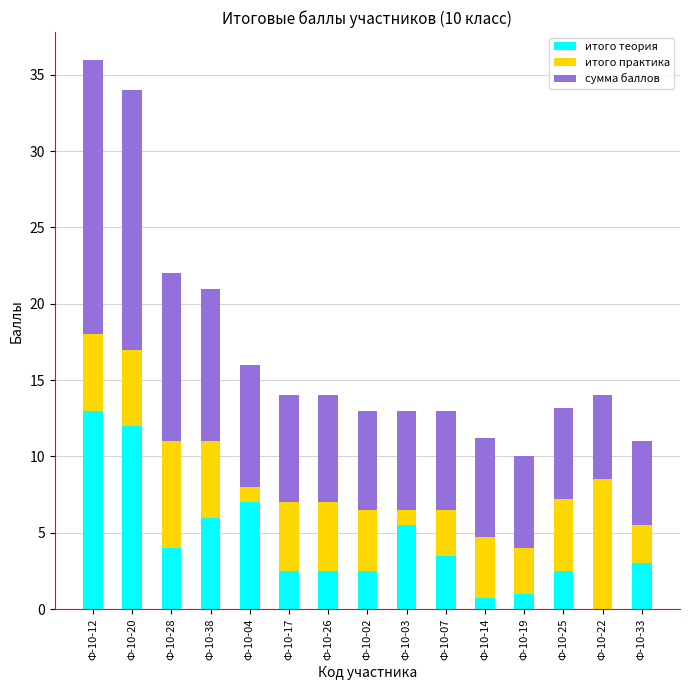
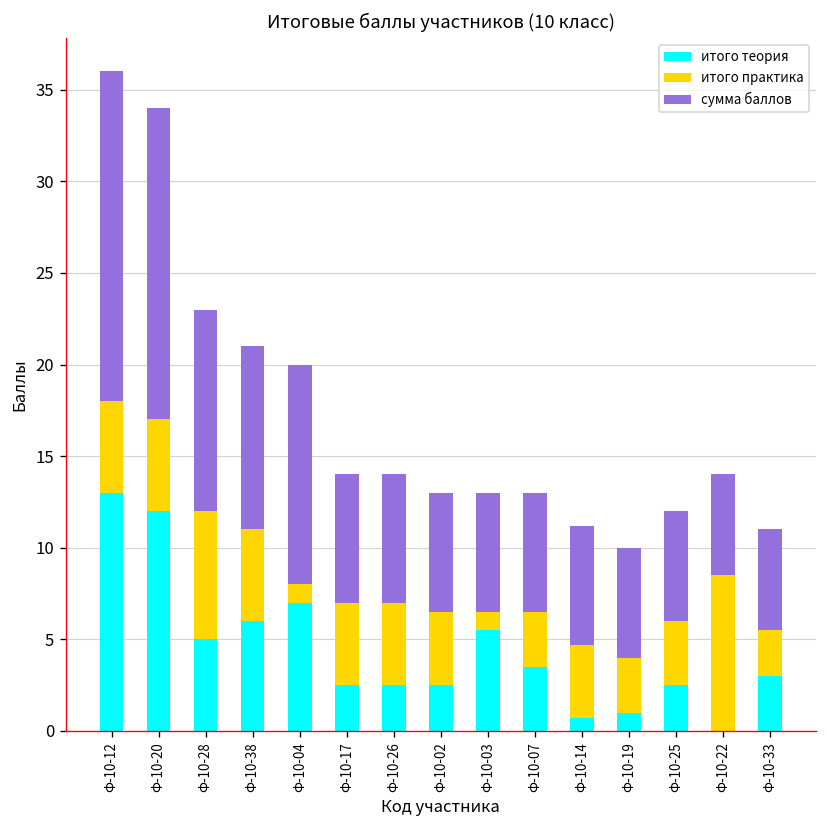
итого теория, Ф-10-28: 4 -> 5
сумма баллов, Ф-10-04: 8 -> 12
итого практика, Ф-10-25: 4.7 -> 3.5
